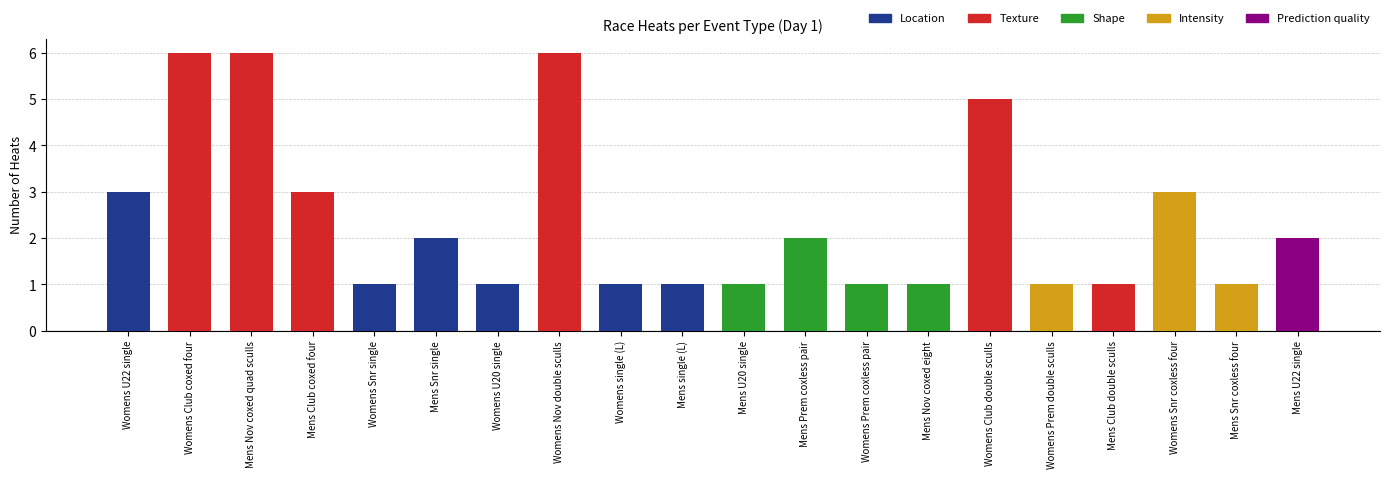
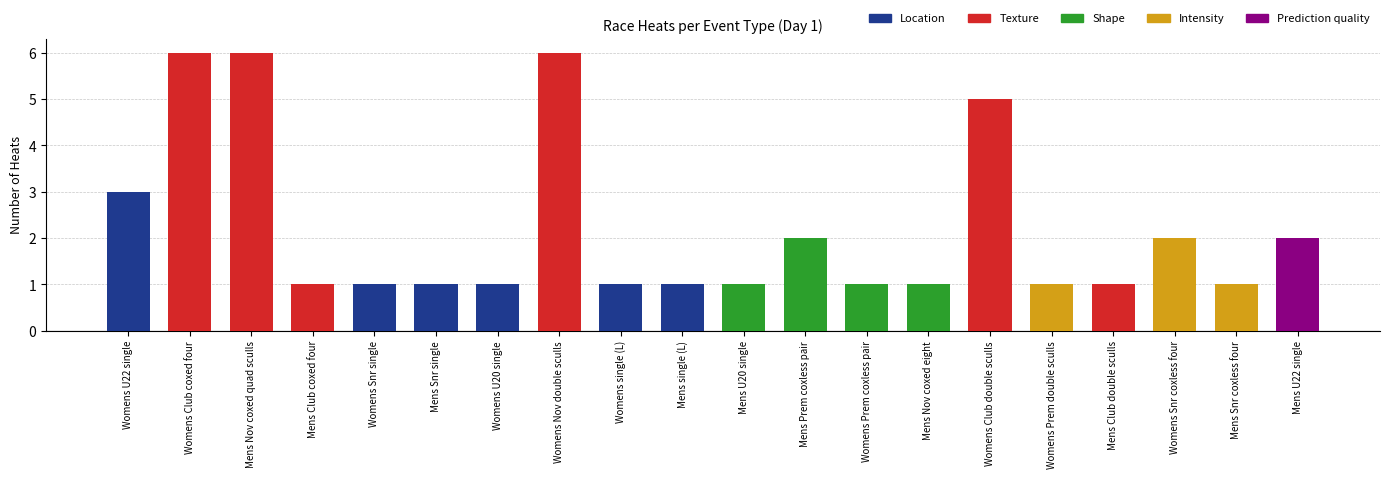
Mens Club coxed four: 3 -> 1
Mens Snr single: 2 -> 1
Womens Snr coxless four: 3 -> 2
